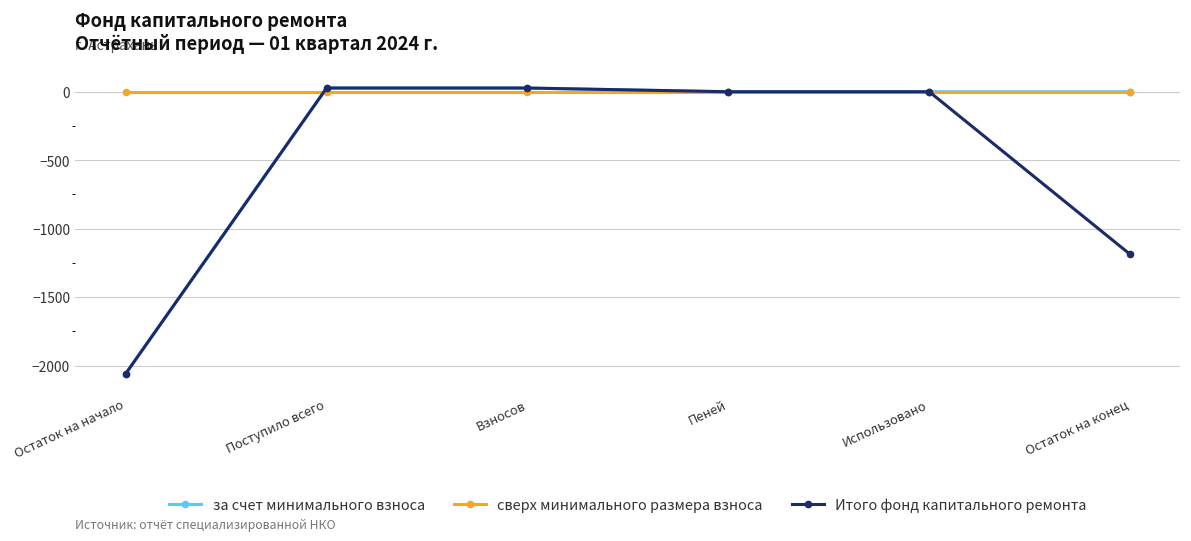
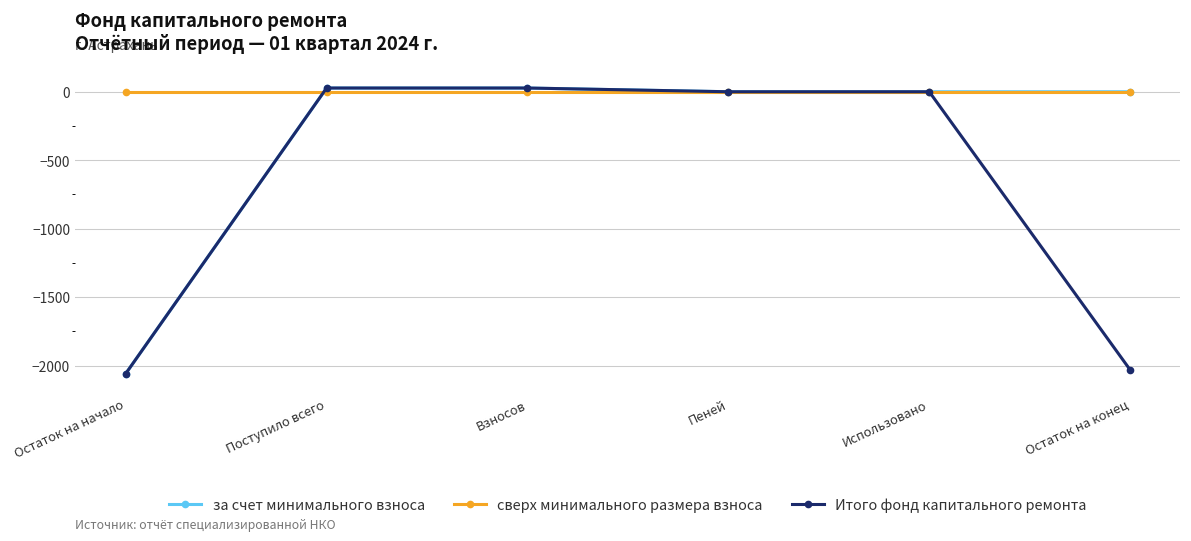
Итого фонд капитального ремонта, Остаток на конец: -1190 -> -2030
